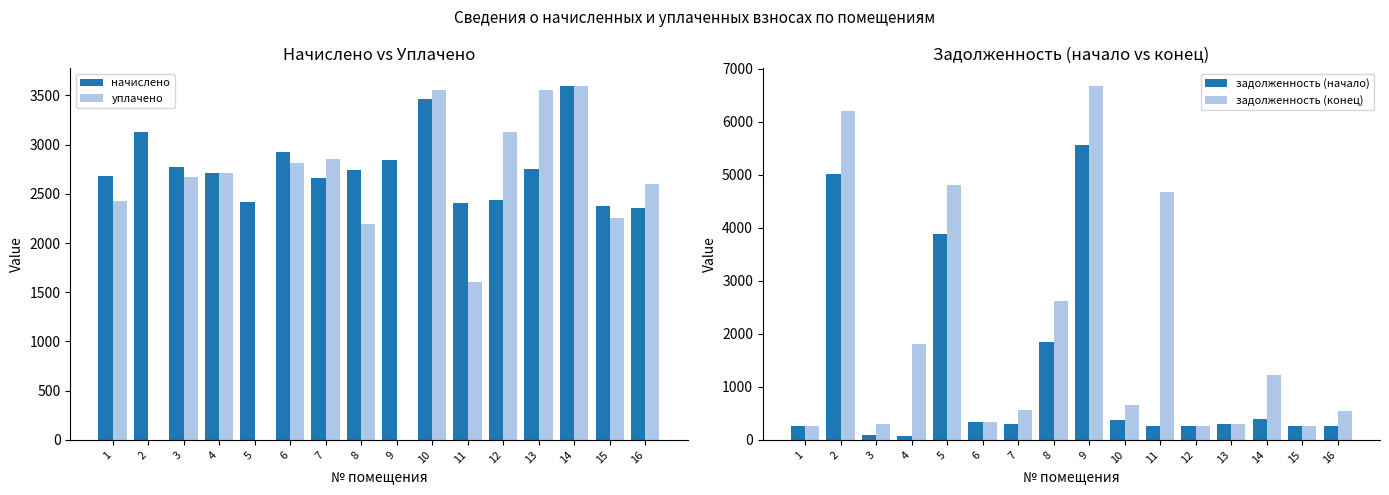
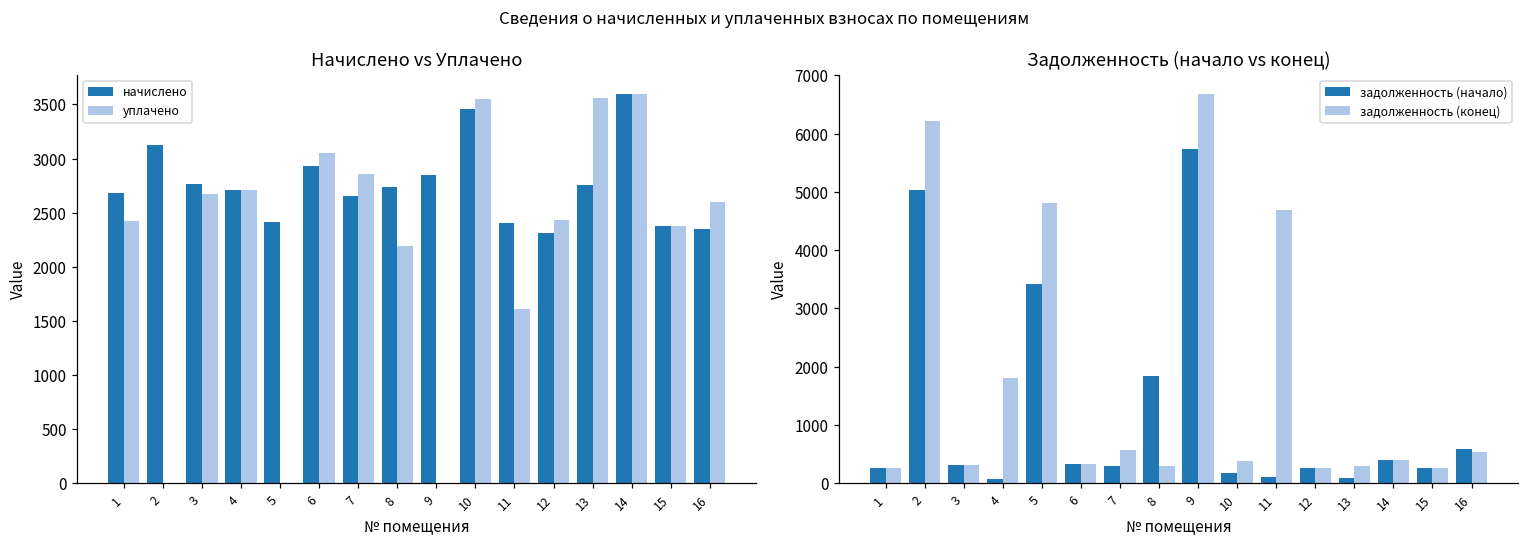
Начислено vs Уплачено, уплачено, 6: 2800 -> 3000
Начислено vs Уплачено, начислено, 12: 2400 -> 2300
Начислено vs Уплачено, уплачено, 12: 3100 -> 2400
Начислено vs Уплачено, уплачено, 15: 2300 -> 2400
Задолженность (начало vs конец), задолженность (начало), 3: 100 -> 300
Задолженность (начало vs конец), задолженность (начало), 5: 3900 -> 3400
Задолженность (начало vs конец), задолженность (конец), 8: 2600 -> 300
Задолженность (начало vs конец), задолженность (начало), 9: 5600 -> 5700
Задолженность (начало vs конец), задолженность (начало), 10: 400 -> 200
Задолженность (начало vs конец), задолженность (конец), 10: 700 -> 400
Задолженность (начало vs конец), задолженность (начало), 11: 300 -> 100
Задолженность (начало vs конец), задолженность (начало), 13: 300 -> 100
Задолженность (начало vs конец), задолженность (конец), 14: 1200 -> 400
Задолженность (начало vs конец), задолженность (начало), 16: 300 -> 600
